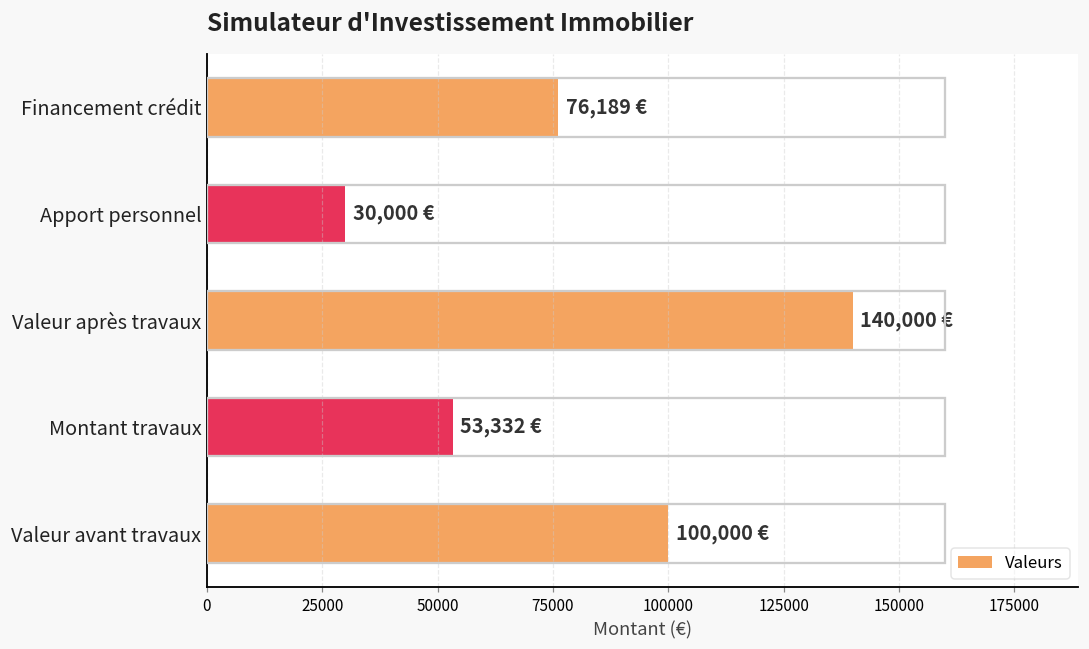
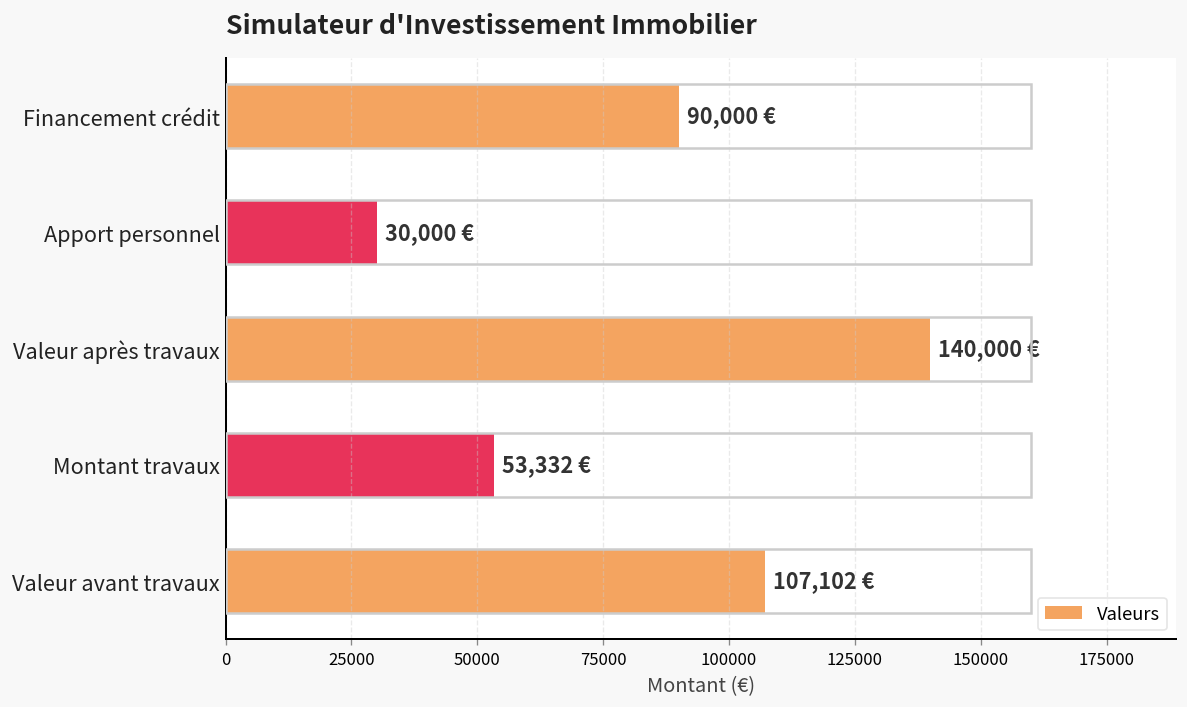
Financement crédit: 76,189 -> 90,000
Valeur avant travaux: 100,000 -> 107,102
